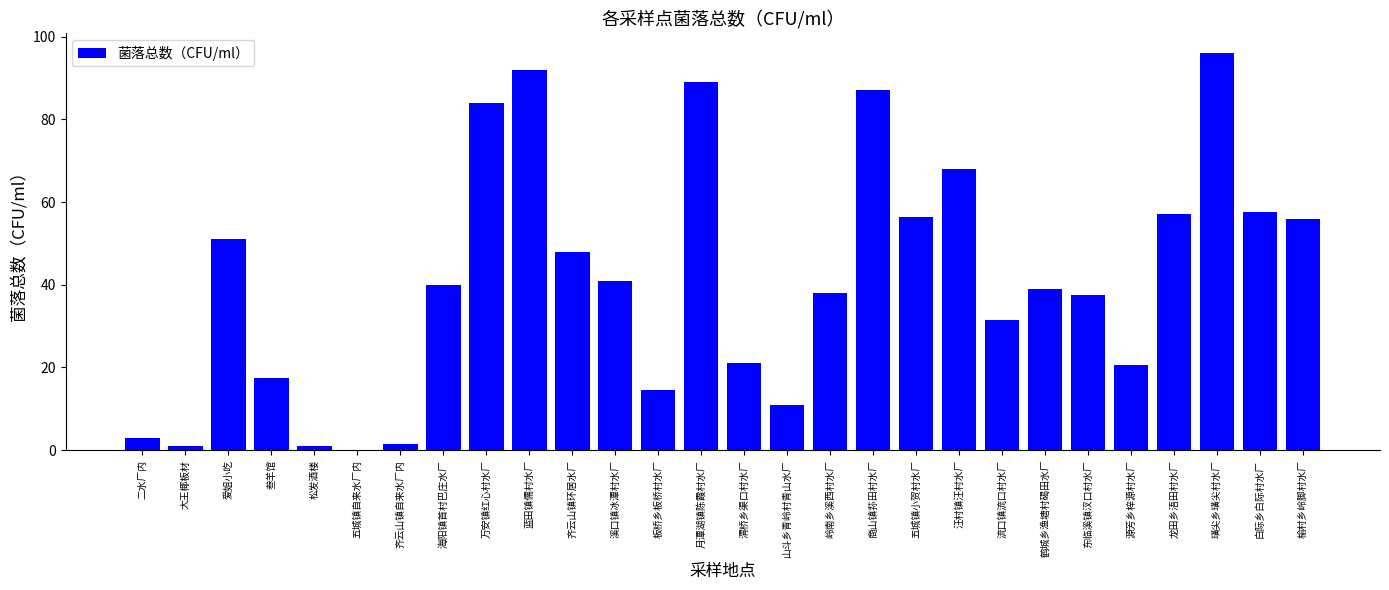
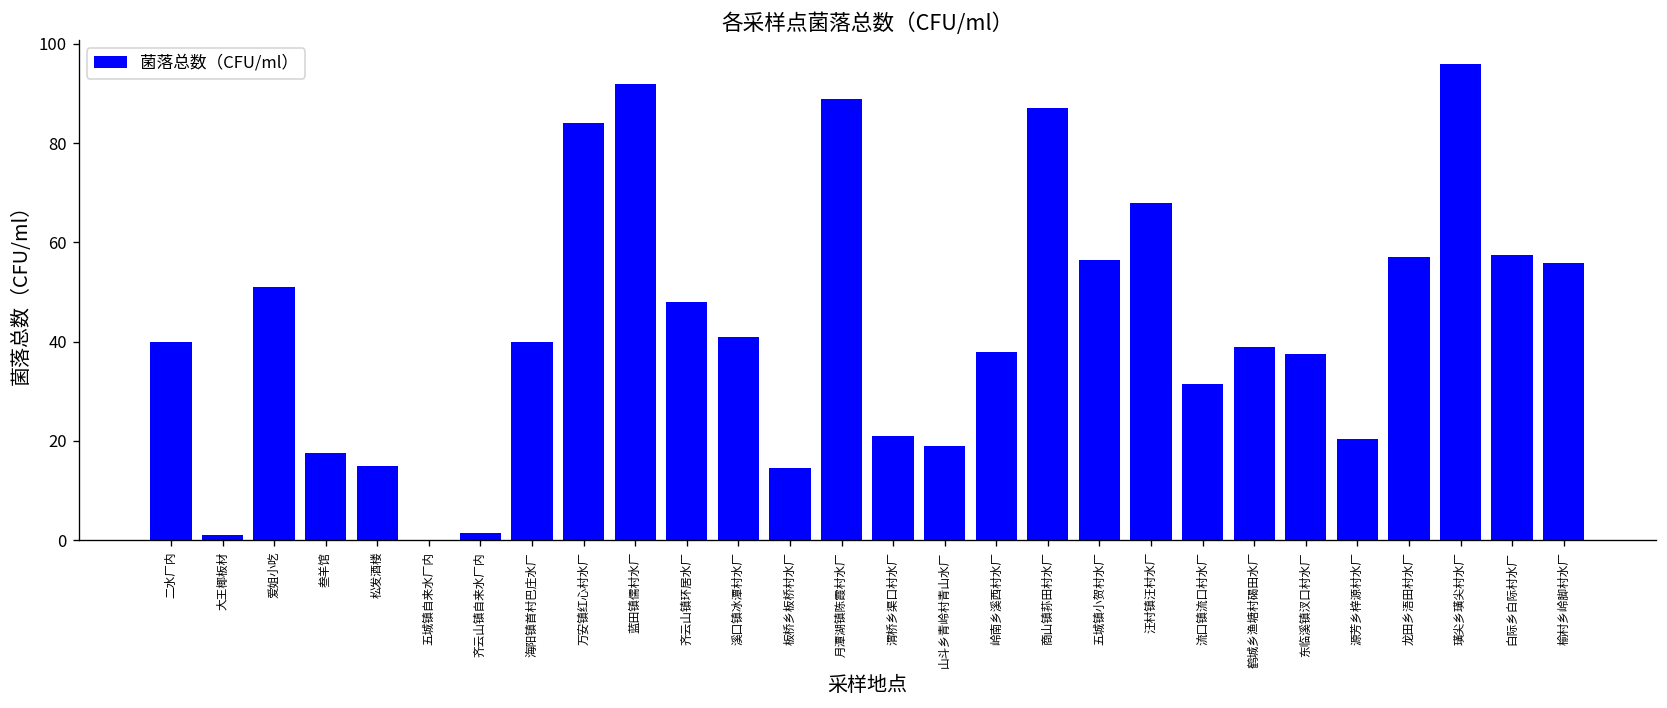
二水厂内: 3 -> 40
松发酒楼: 1 -> 15
山斗乡青岭村青山水厂: 11 -> 19
